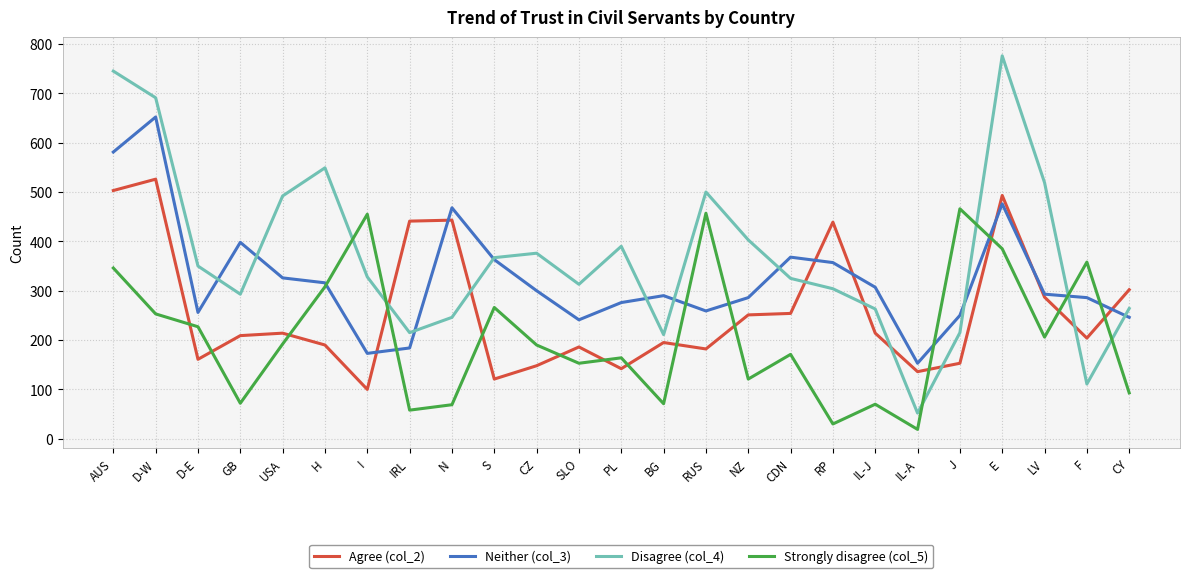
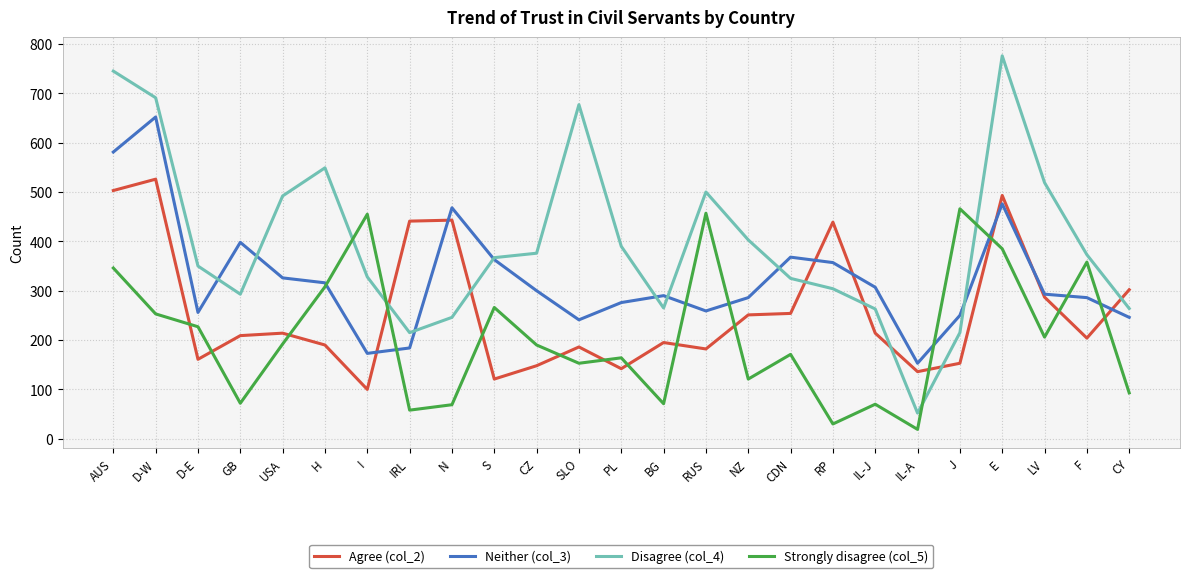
Disagree (col_4), SLO: 310 -> 680
Disagree (col_4), BG: 210 -> 270
Disagree (col_4), F: 110 -> 370
